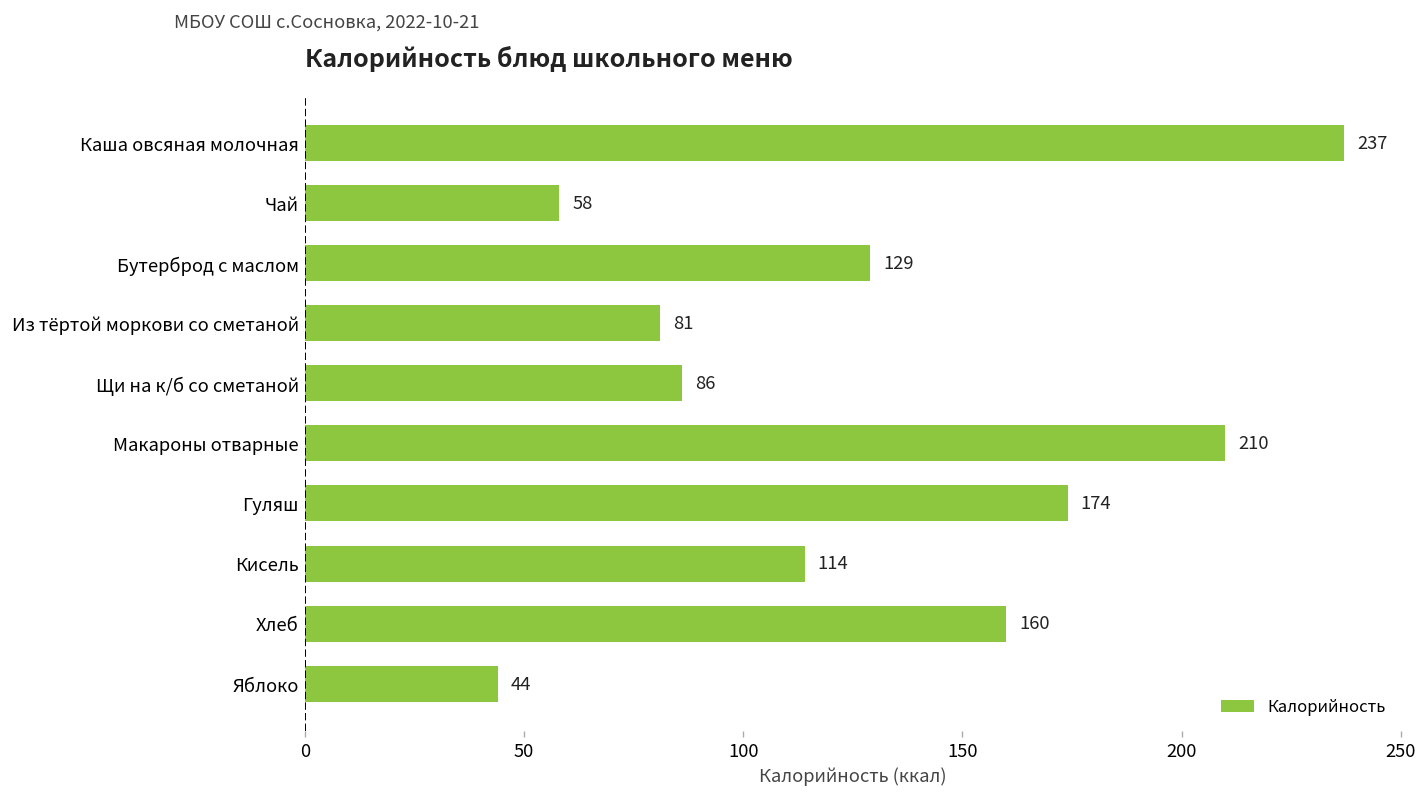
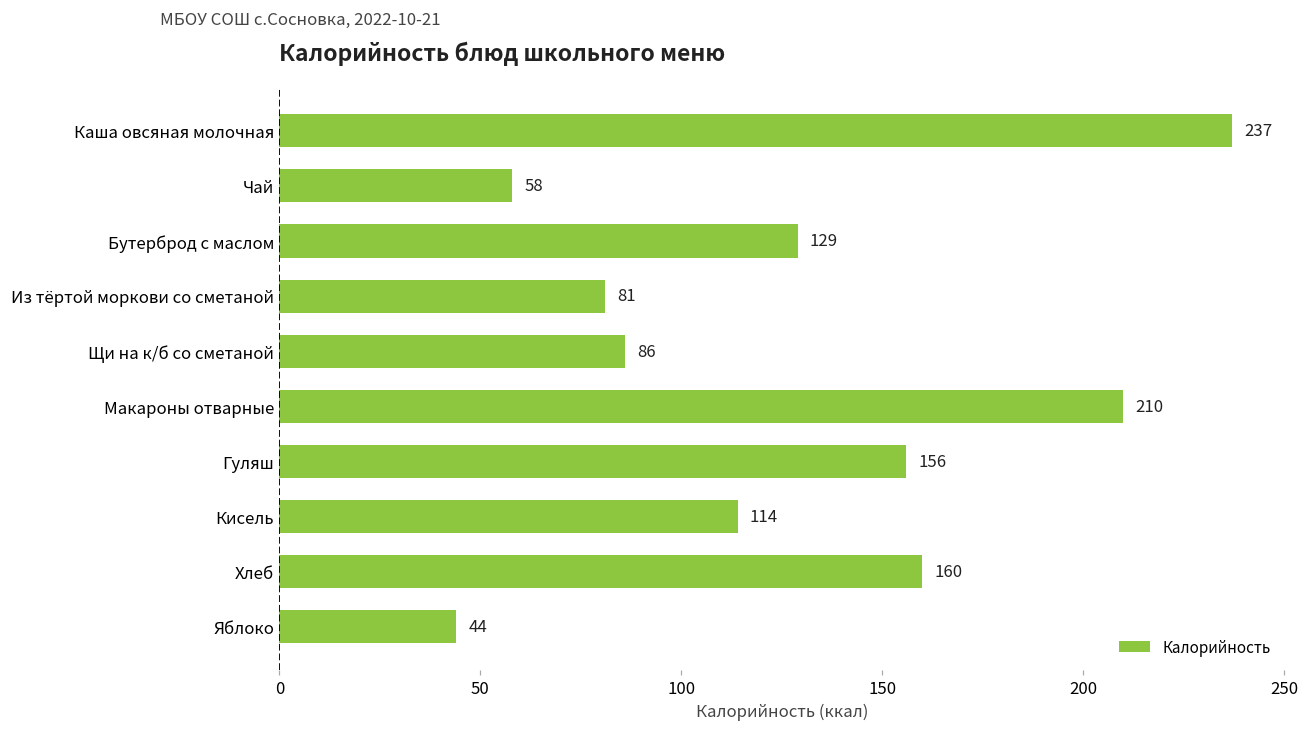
Гуляш: 174 -> 156
